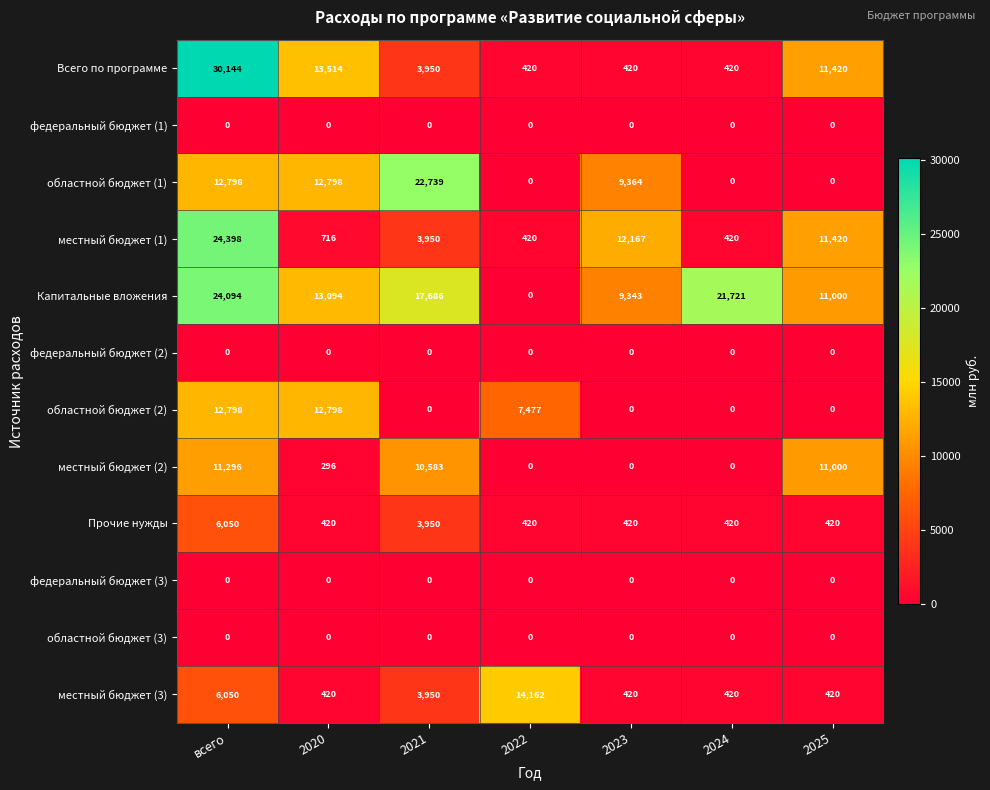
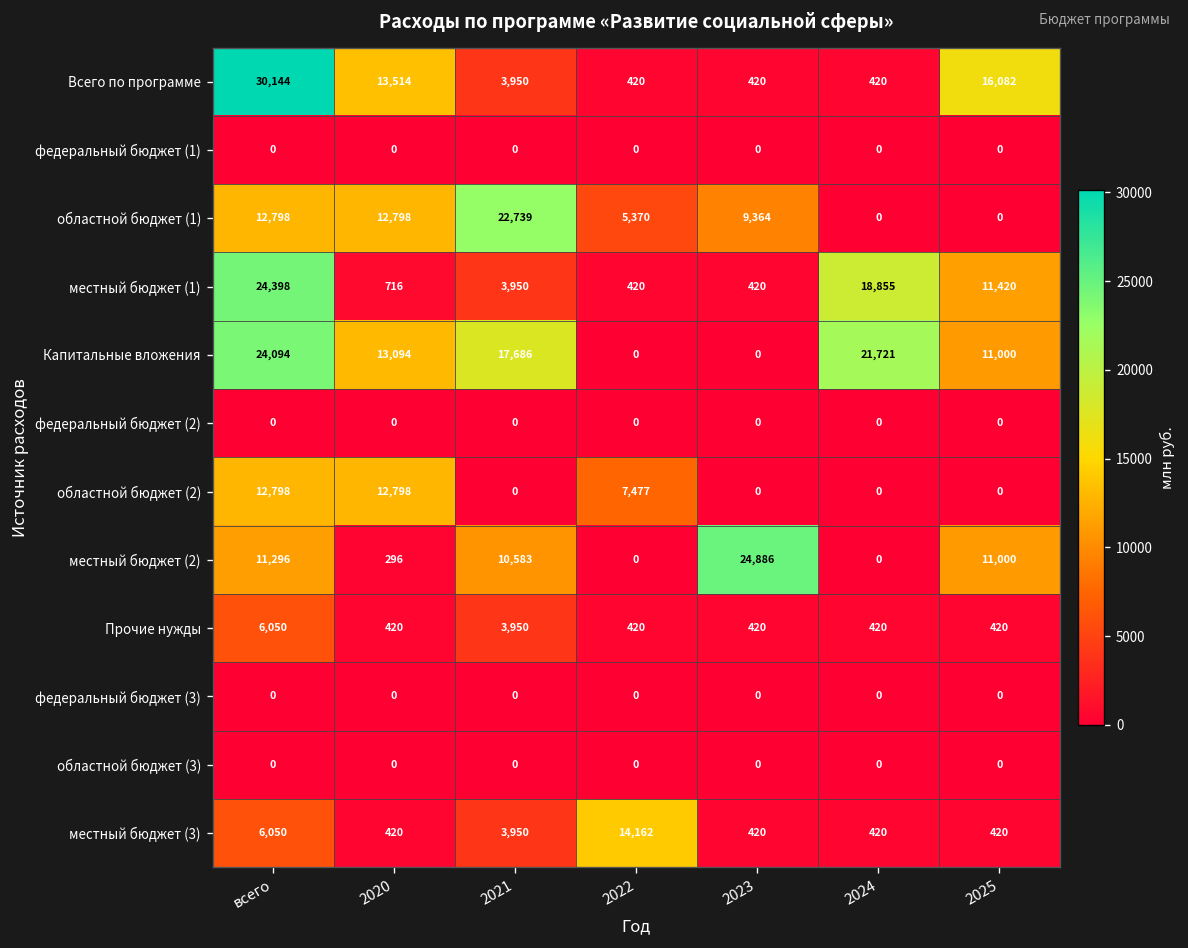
Всего по программе, 2025: 11,420 -> 16,082
областной бюджет (1), 2022: 0 -> 5,370
местный бюджет (1), 2023: 12,167 -> 420
местный бюджет (1), 2024: 420 -> 18,855
Капитальные вложения, 2023: 9,343 -> 0
местный бюджет (2), 2023: 0 -> 24,886
